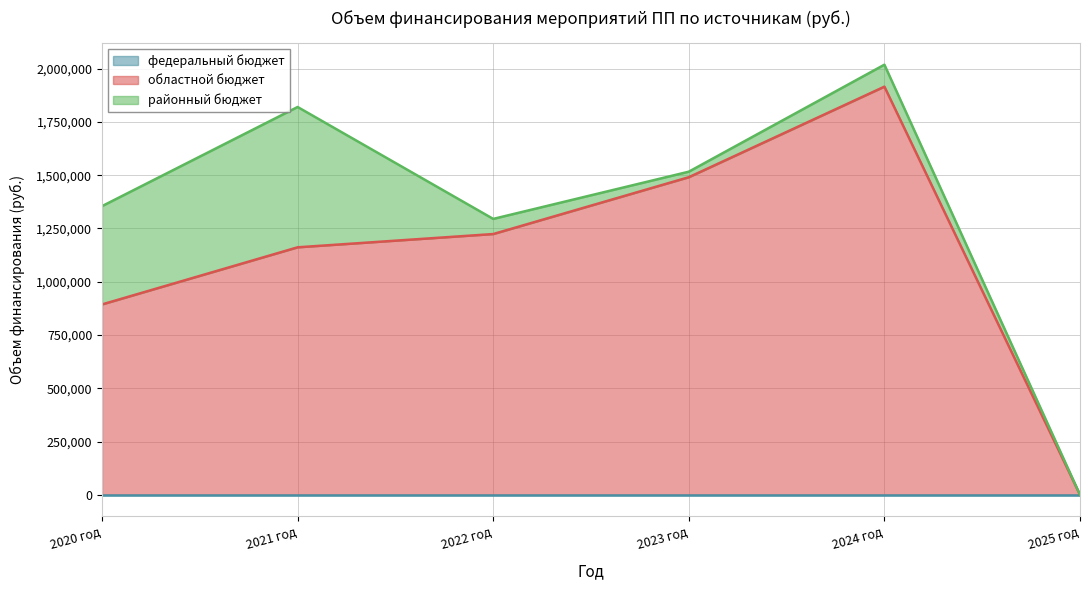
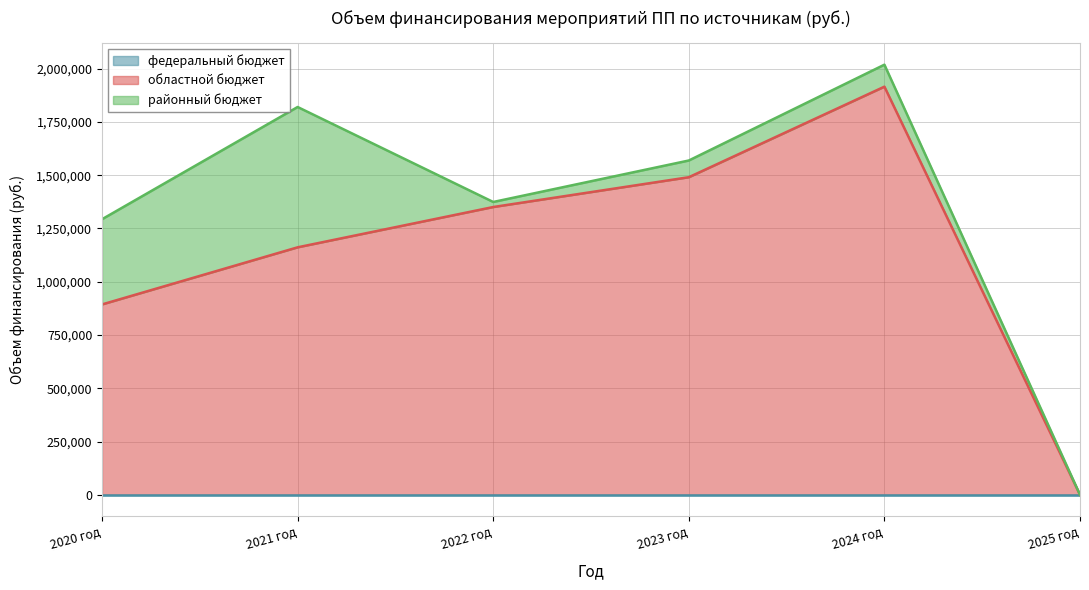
районный бюджет, 2020 год: 460,000 -> 400,000
областной бюджет, 2022 год: 1,220,000 -> 1,350,000
районный бюджет, 2022 год: 70,000 -> 20,000
районный бюджет, 2023 год: 30,000 -> 80,000
